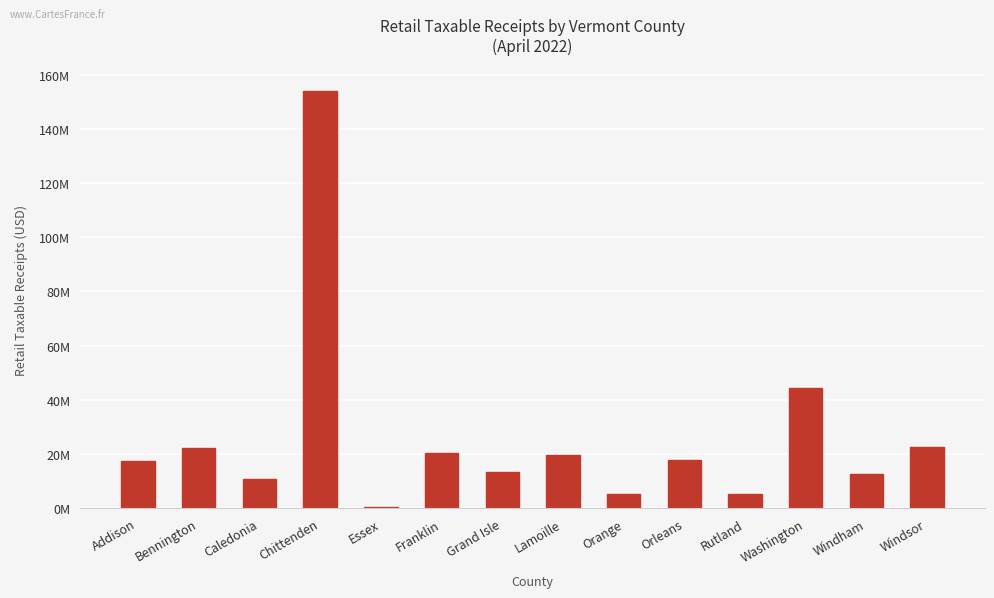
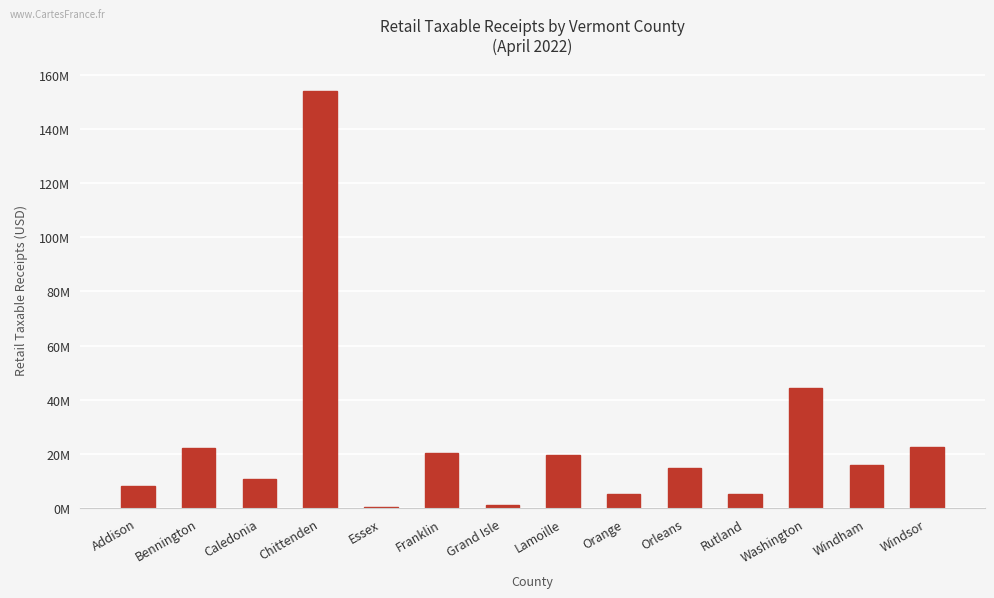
Addison: 17000000 -> 8000000
Grand Isle: 13000000 -> 1000000
Orleans: 18000000 -> 15000000
Windham: 12000000 -> 16000000
